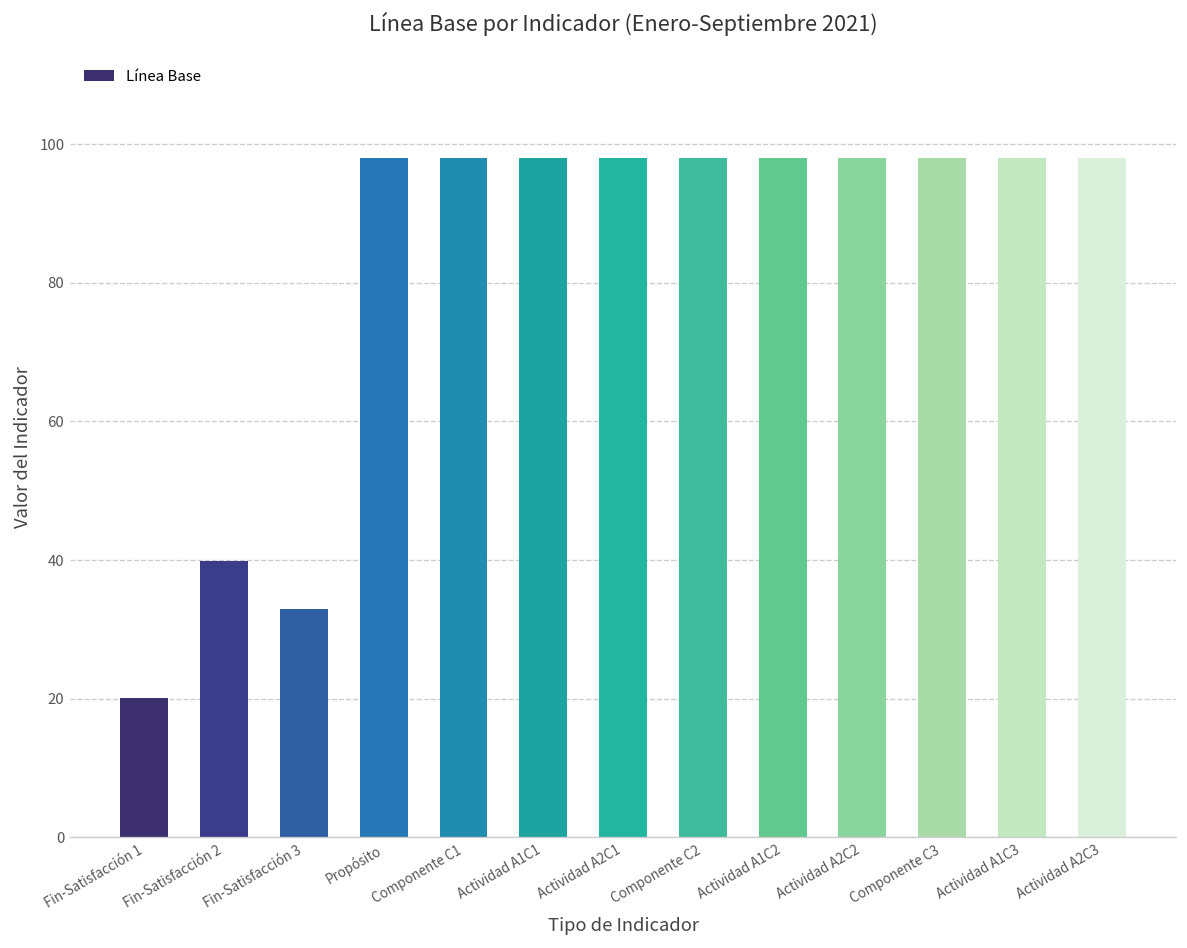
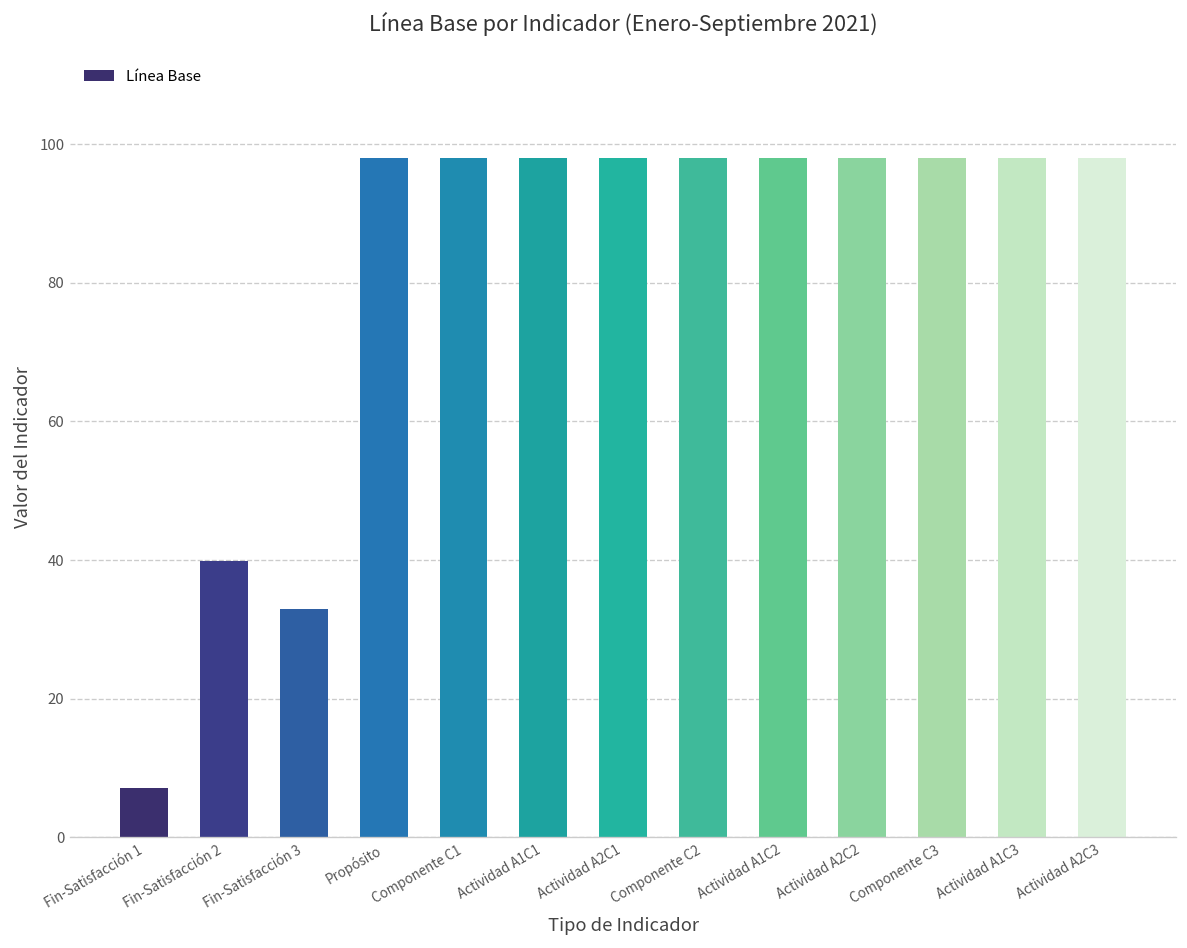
Fin-Satisfacción 1: 20 -> 7
